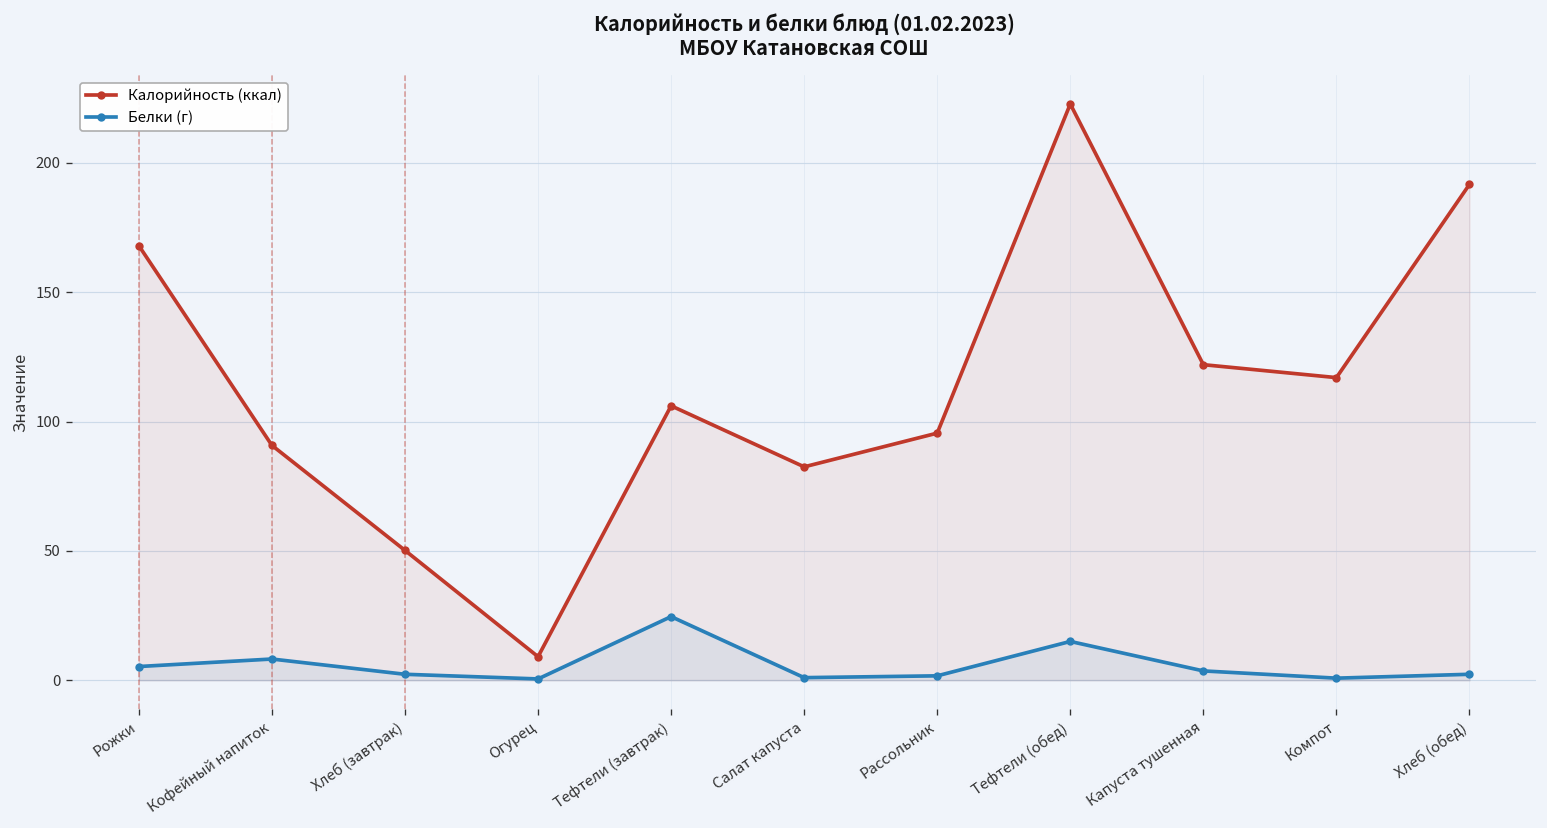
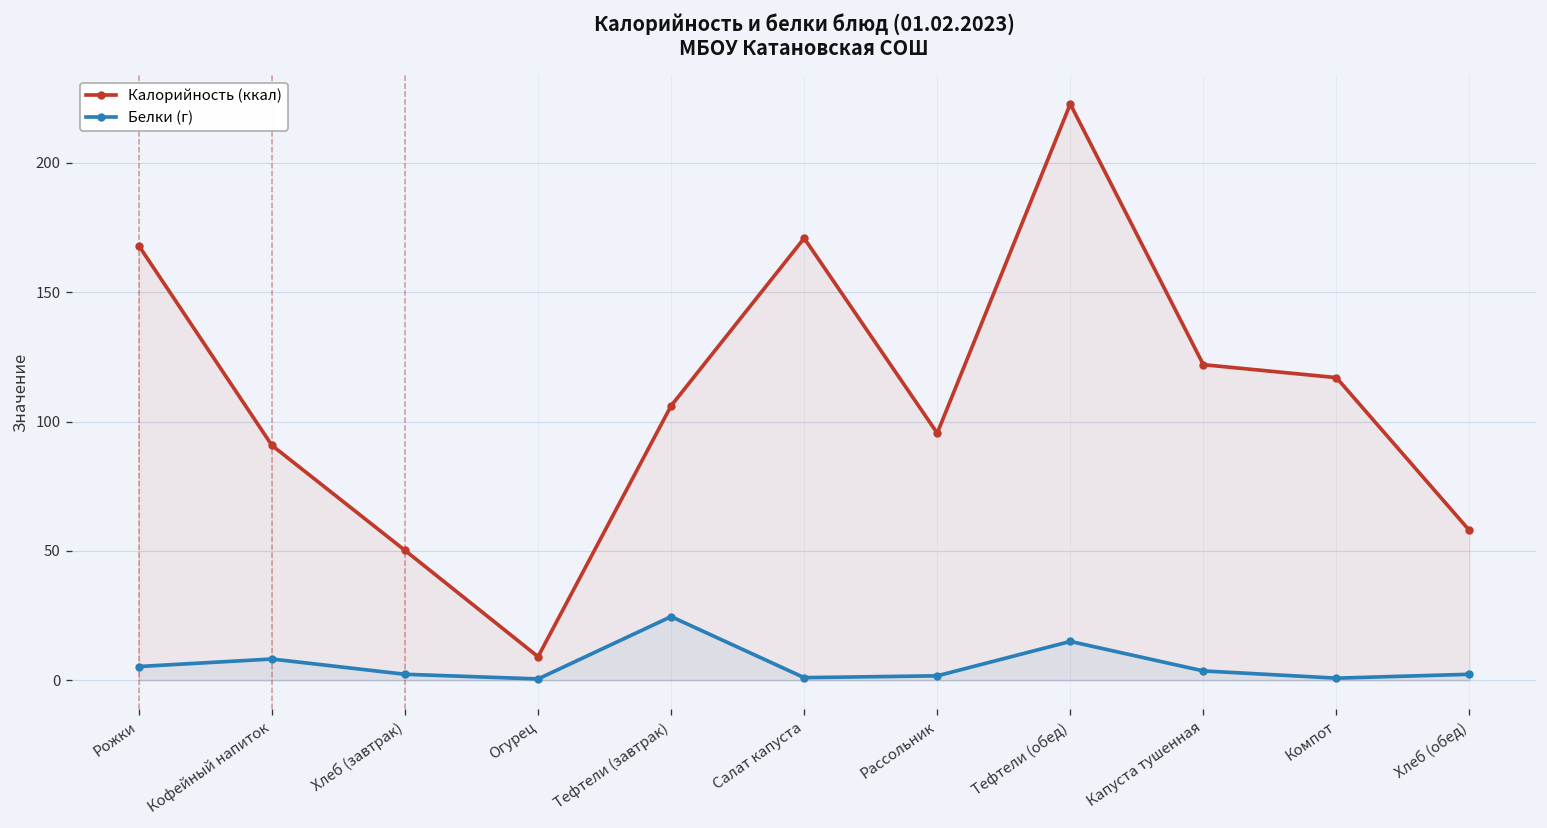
Калорийность (ккал), Салат капуста: 83 -> 171
Калорийность (ккал), Хлеб (обед): 192 -> 58
